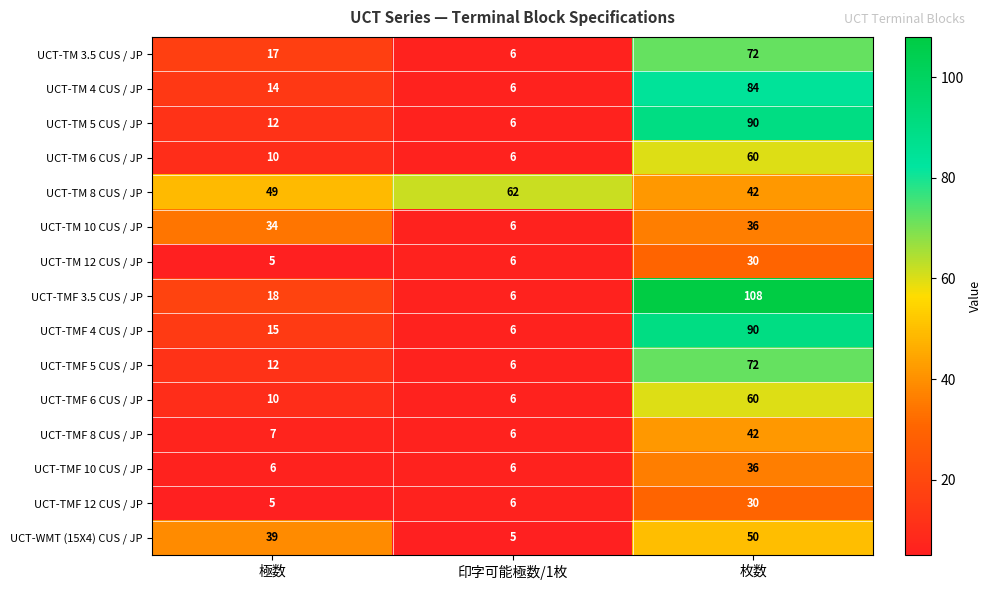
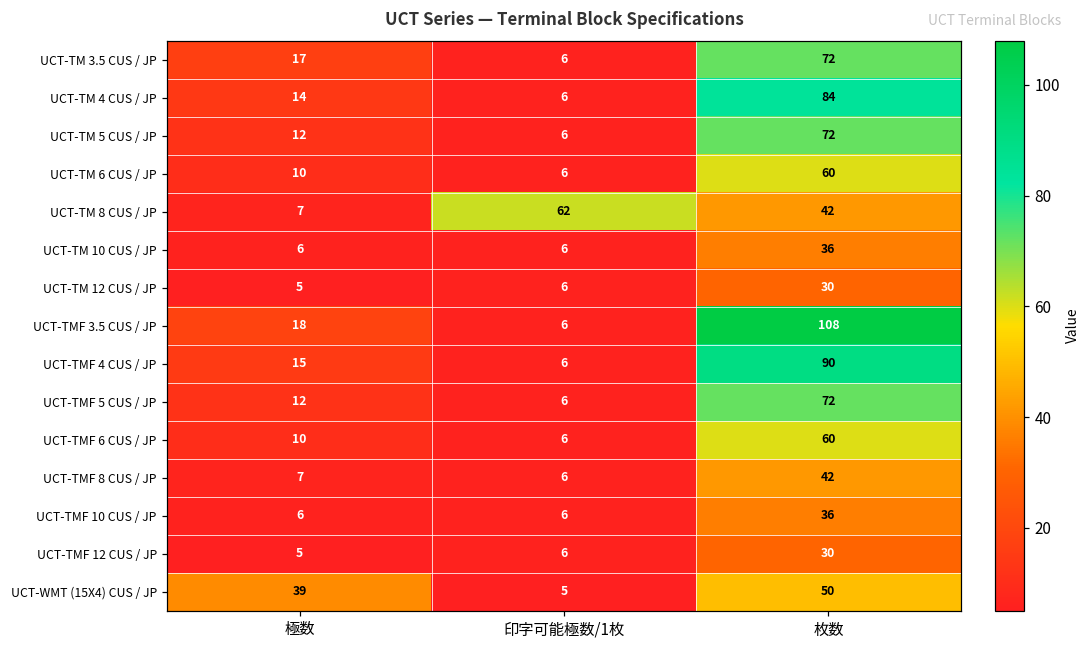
UCT-TM 5 CUS / JP, 枚数: 90 -> 72
UCT-TM 8 CUS / JP, 極数: 49 -> 7
UCT-TM 10 CUS / JP, 極数: 34 -> 6
